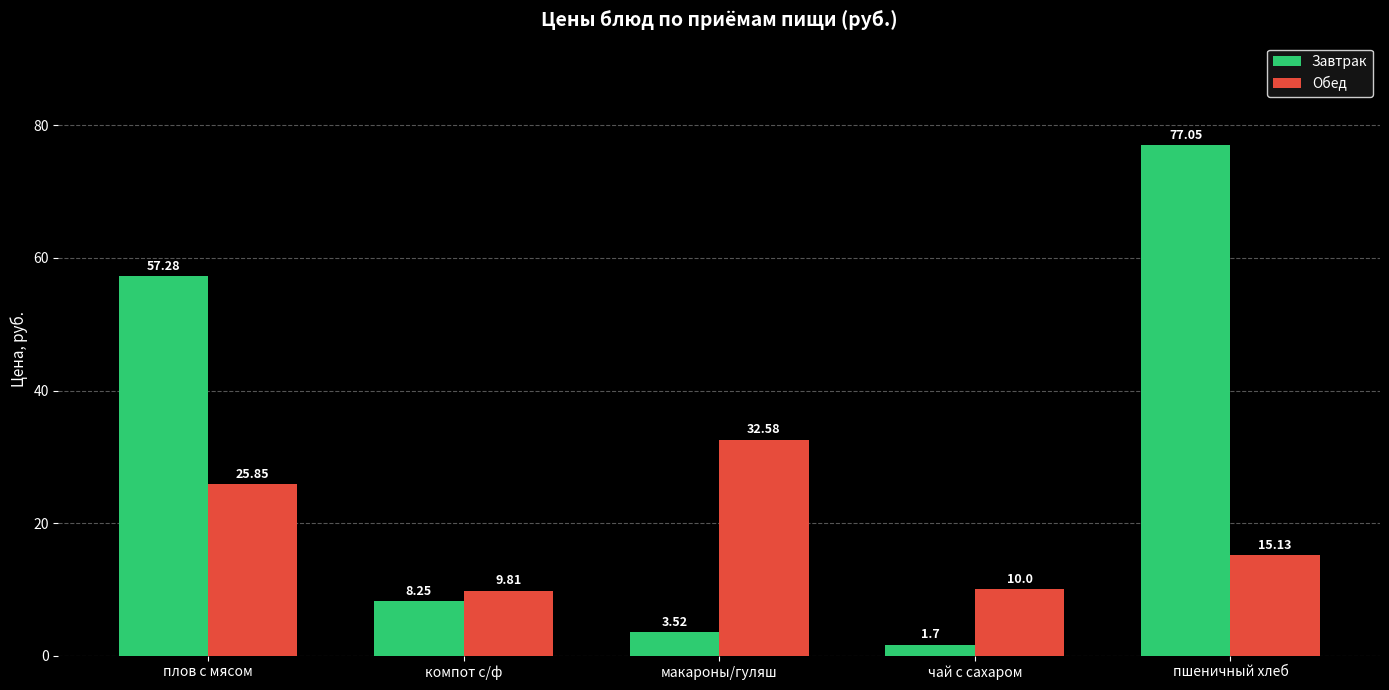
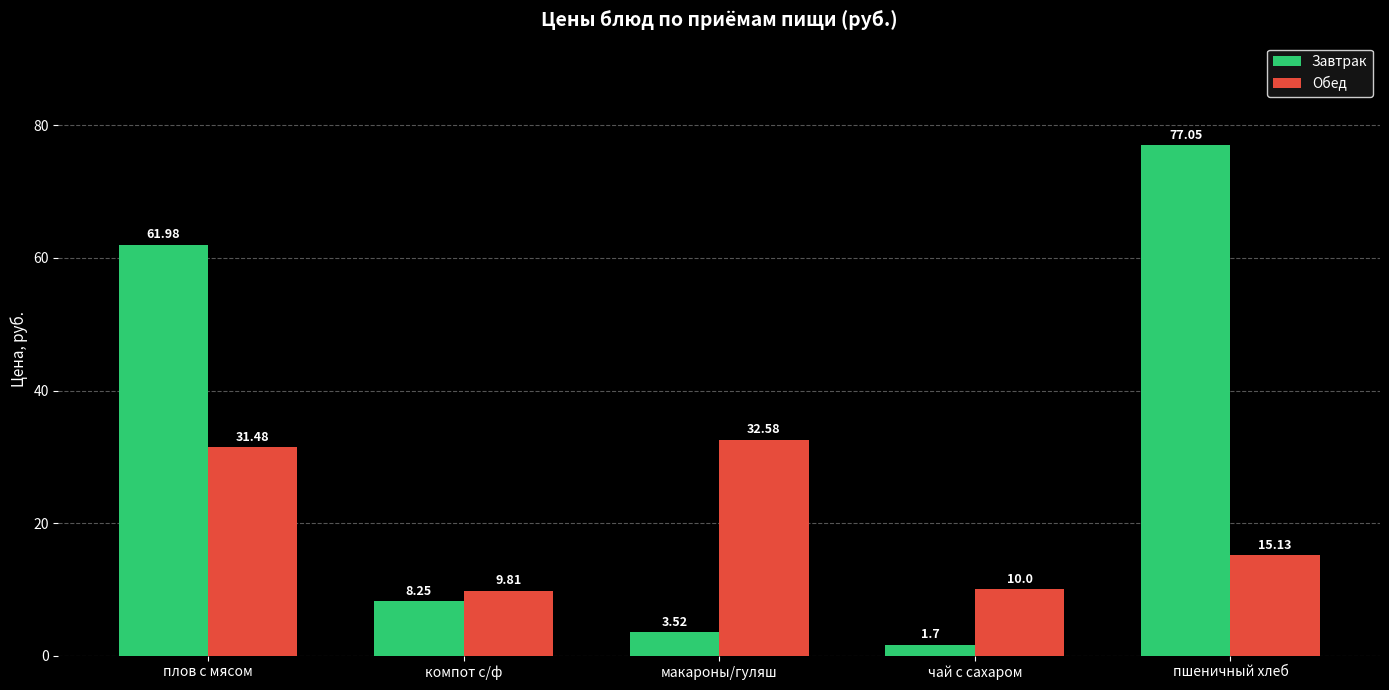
Завтрак, плов с мясом: 57.28 -> 61.98
Обед, плов с мясом: 25.85 -> 31.48
